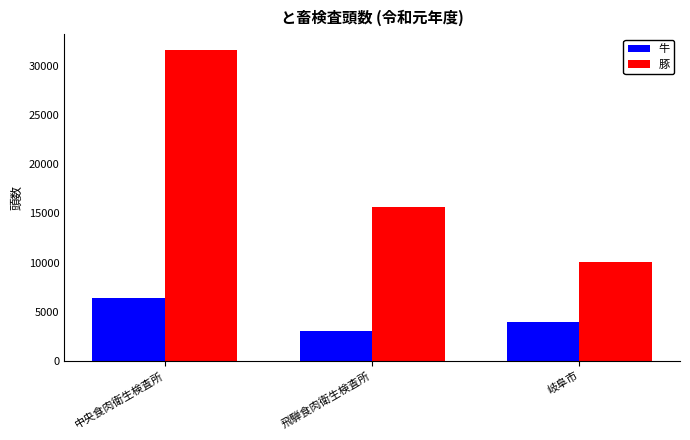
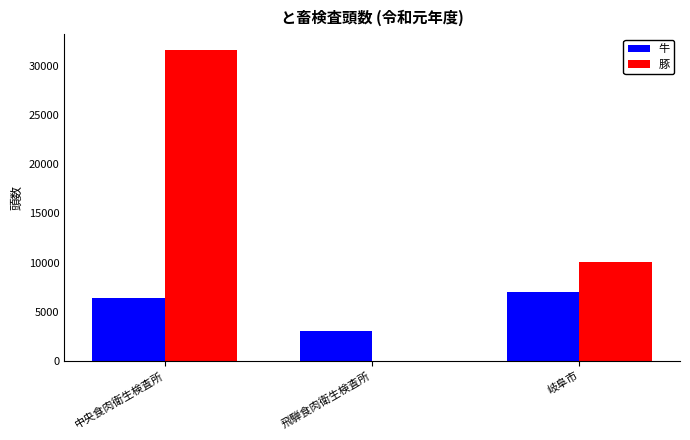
豚, 飛騨食肉衛生検査所: 16000 -> 0
牛, 岐阜市: 4000 -> 7000
